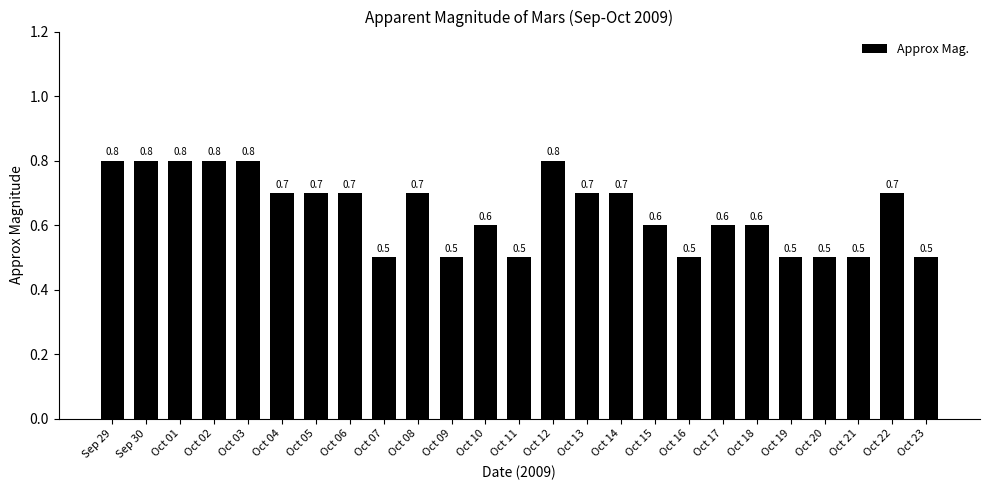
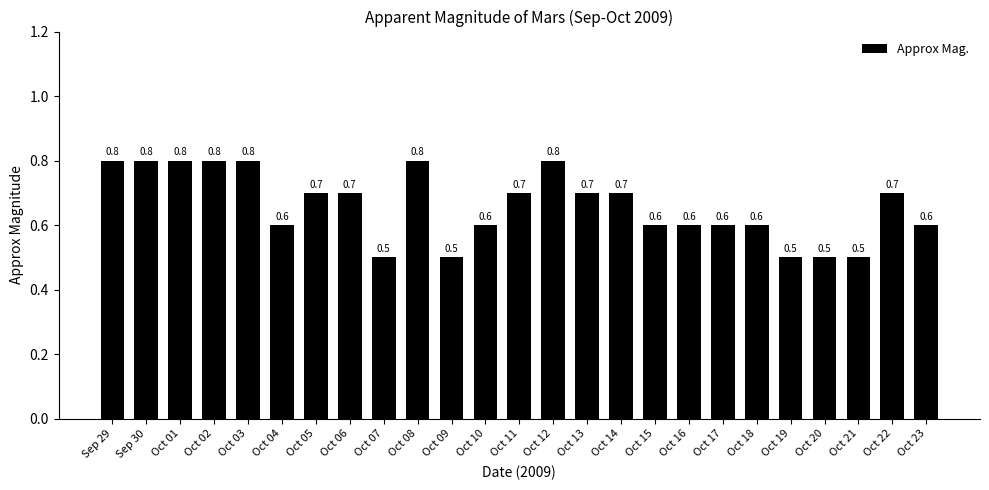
Oct 04: 0.7 -> 0.6
Oct 08: 0.7 -> 0.8
Oct 11: 0.5 -> 0.7
Oct 16: 0.5 -> 0.6
Oct 23: 0.5 -> 0.6
